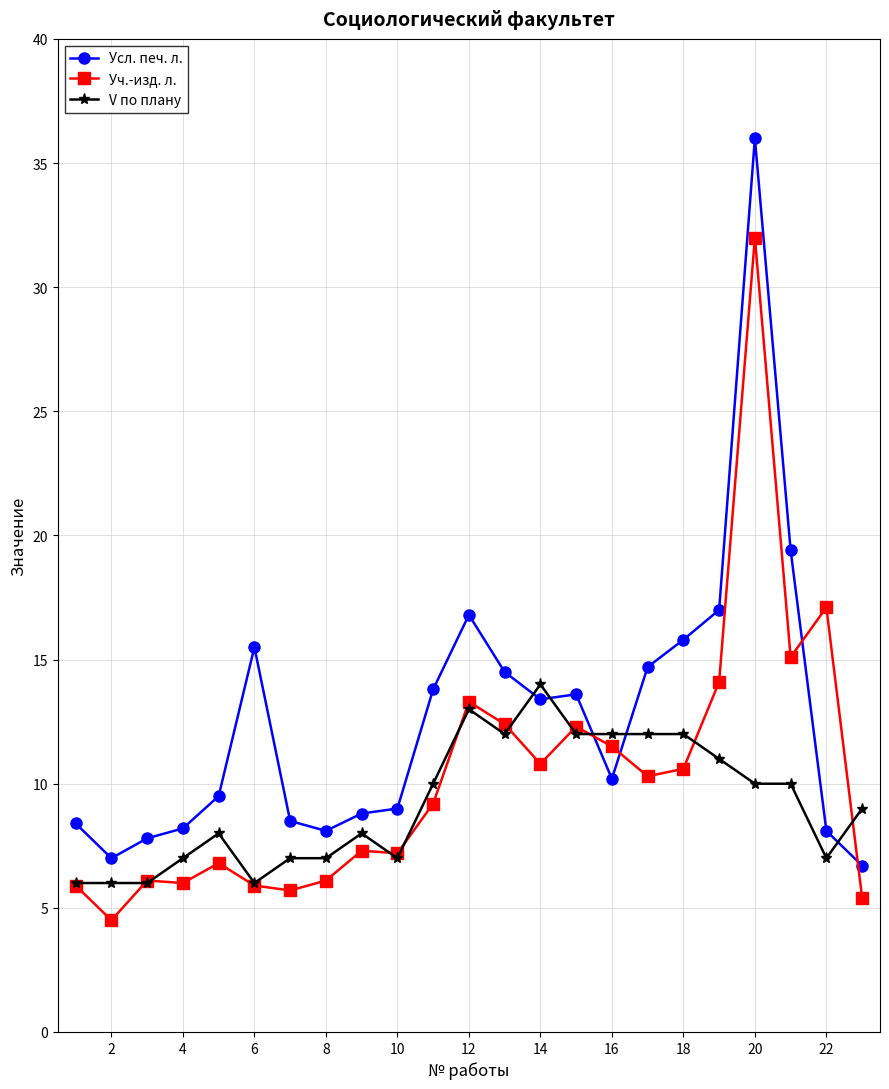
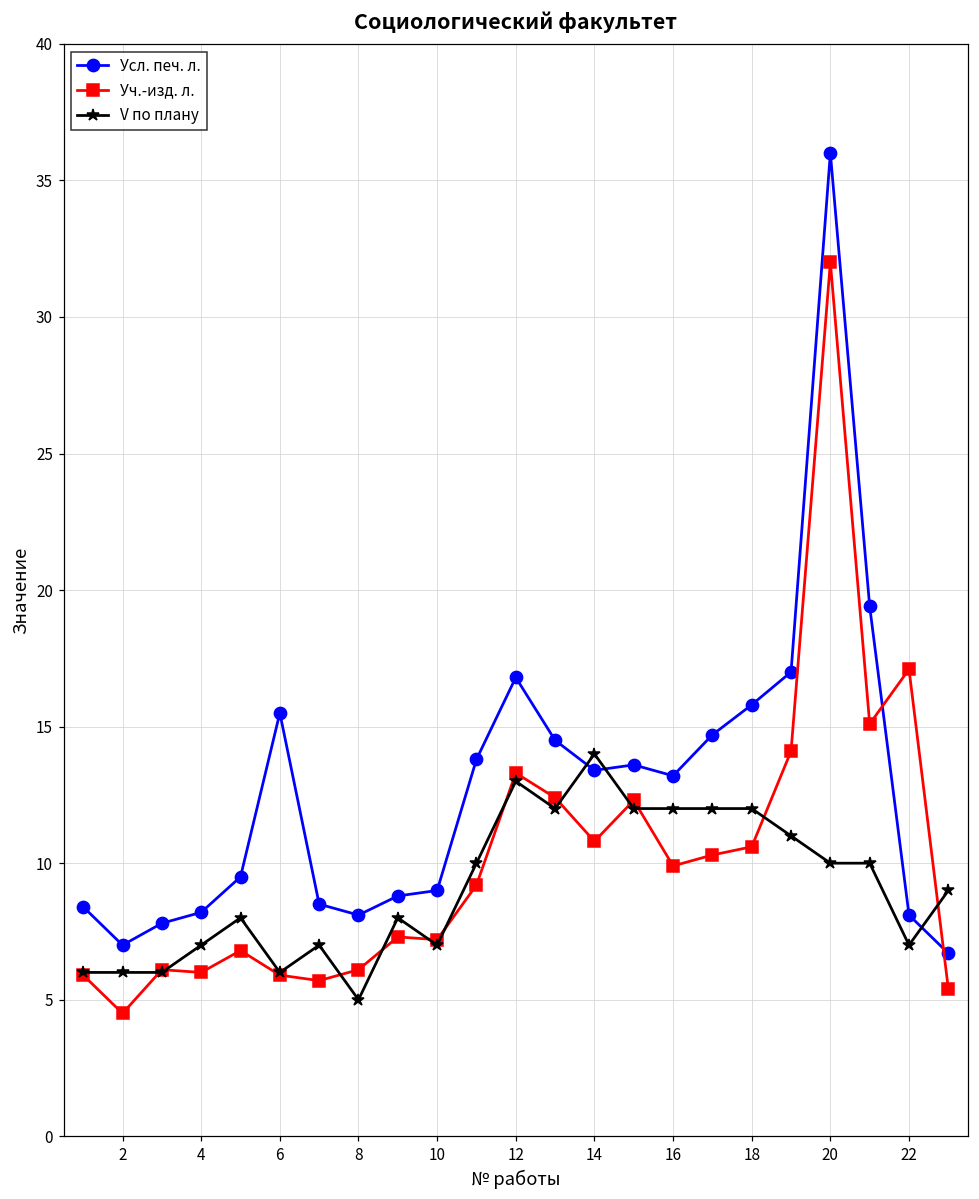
V по плану, 8: 7 -> 5
Усл. печ. л., 16: 10.2 -> 13.2
Уч.-изд. л., 16: 11.5 -> 9.9
